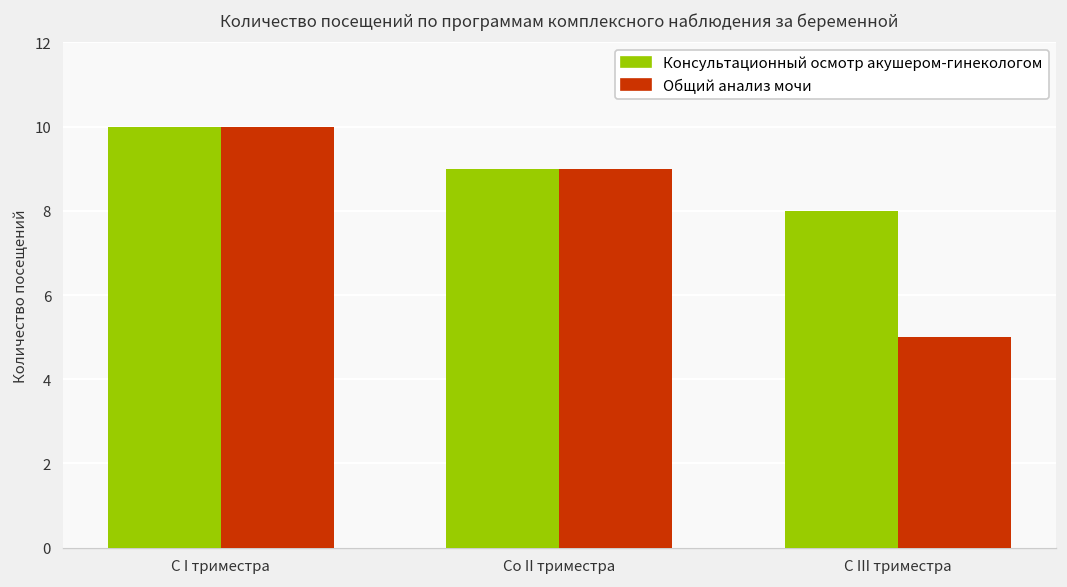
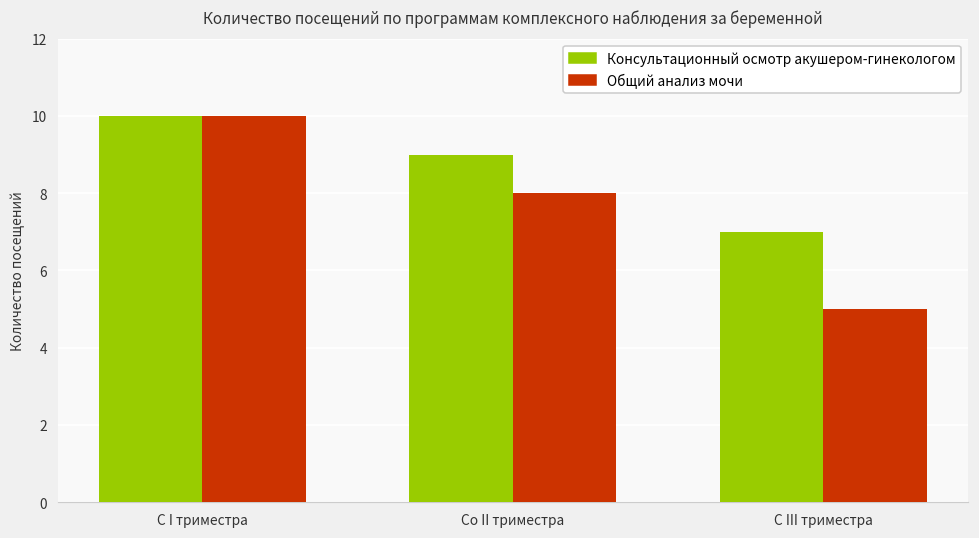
Общий анализ мочи, Со II триместра: 9 -> 8
Консультационный осмотр акушером-гинекологом, С III триместра: 8 -> 7
